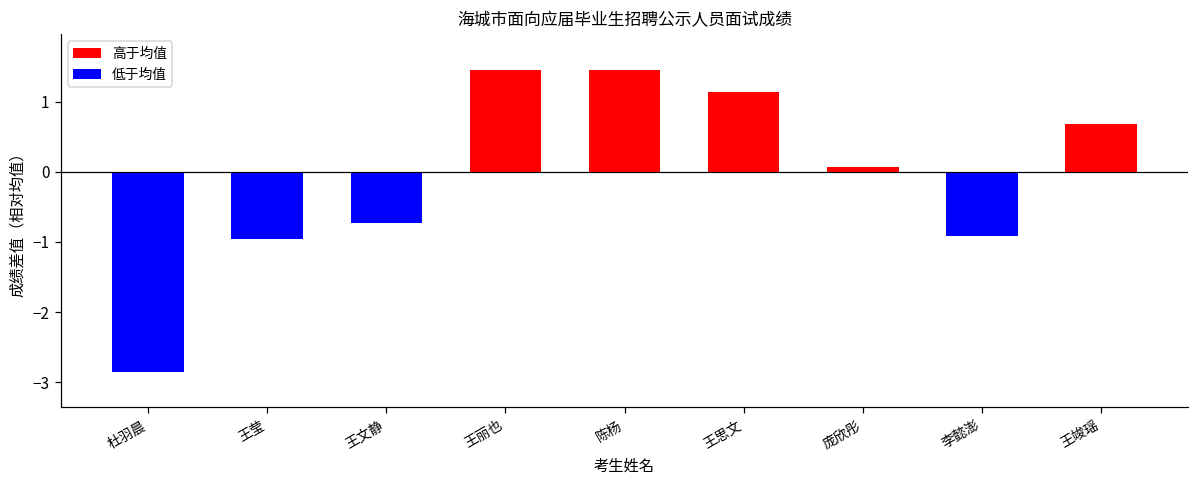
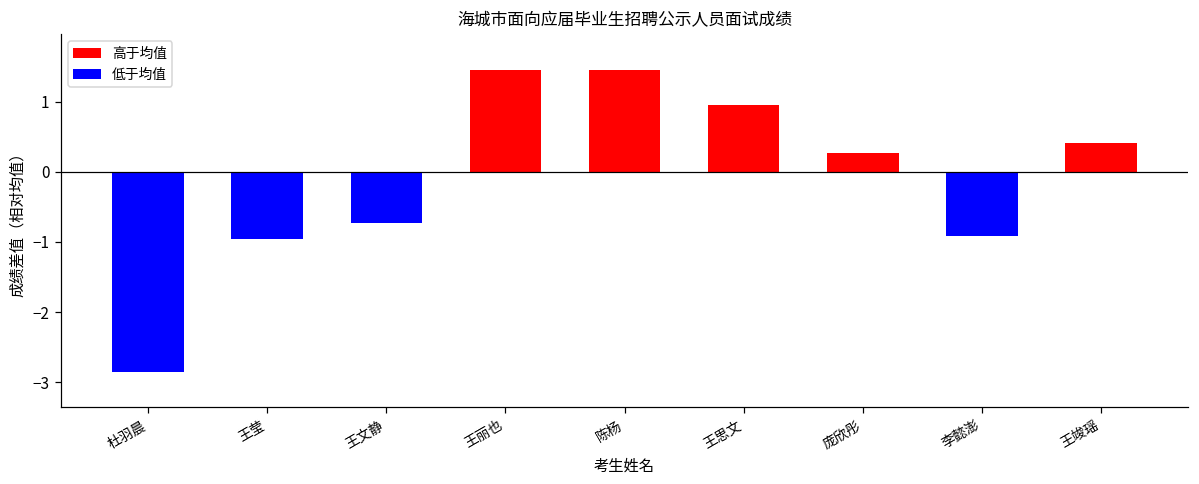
王思文: 1.1 -> 0.9
庞欣彤: 0.1 -> 0.3
王竣瑶: 0.7 -> 0.4
